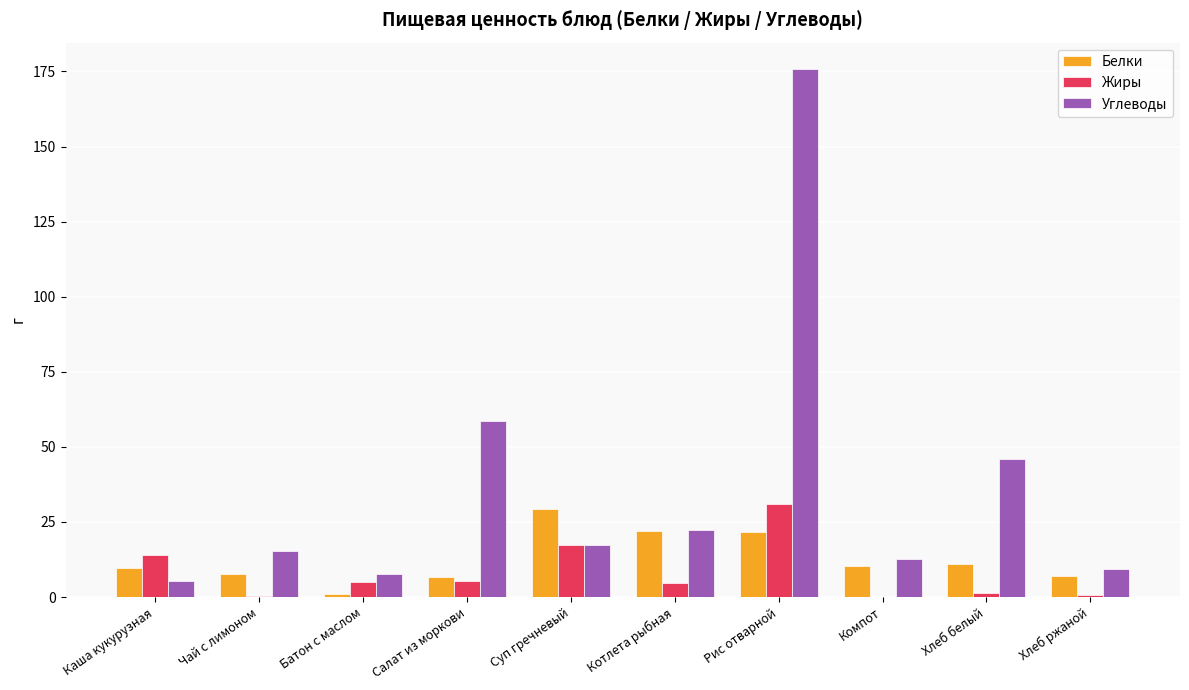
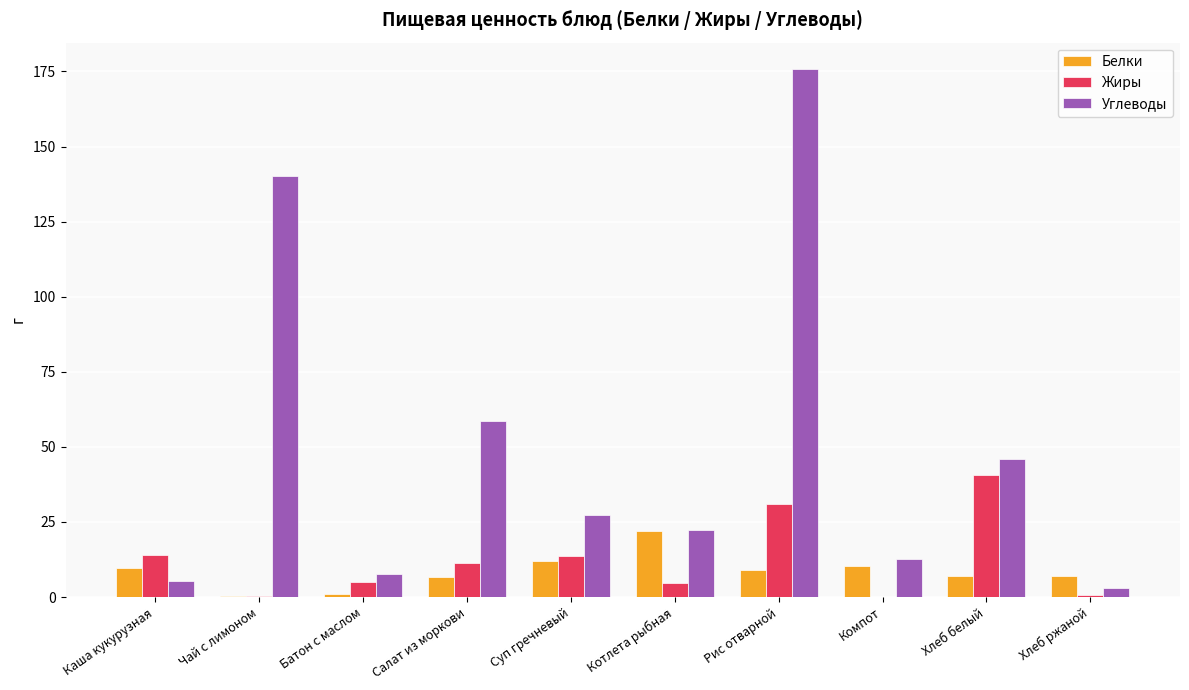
Белки, Чай с лимоном: 8 -> 0
Углеводы, Чай с лимоном: 15 -> 140
Жиры, Салат из моркови: 5 -> 11
Белки, Суп гречневый: 29 -> 12
Жиры, Суп гречневый: 17 -> 14
Углеводы, Суп гречневый: 17 -> 27
Белки, Рис отварной: 22 -> 9
Белки, Хлеб белый: 11 -> 7
Жиры, Хлеб белый: 1 -> 41
Углеводы, Хлеб ржаной: 9 -> 3
